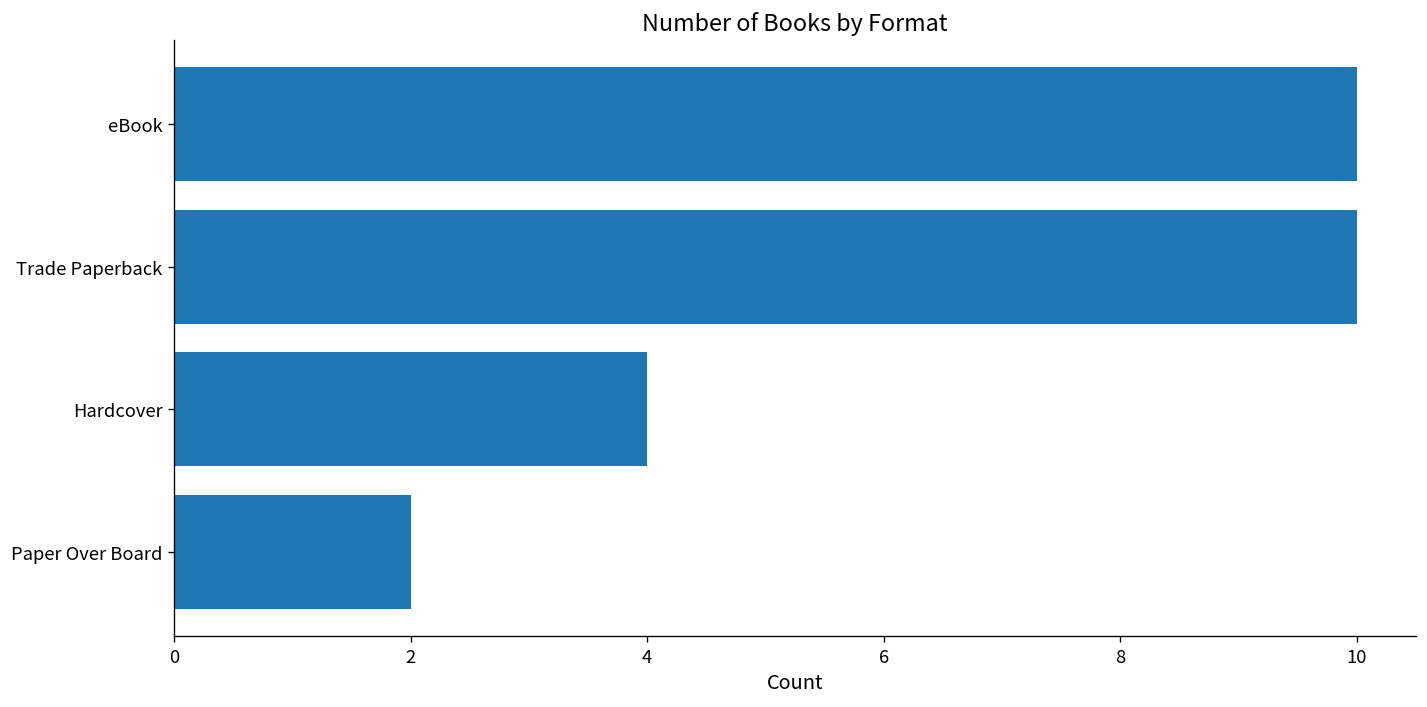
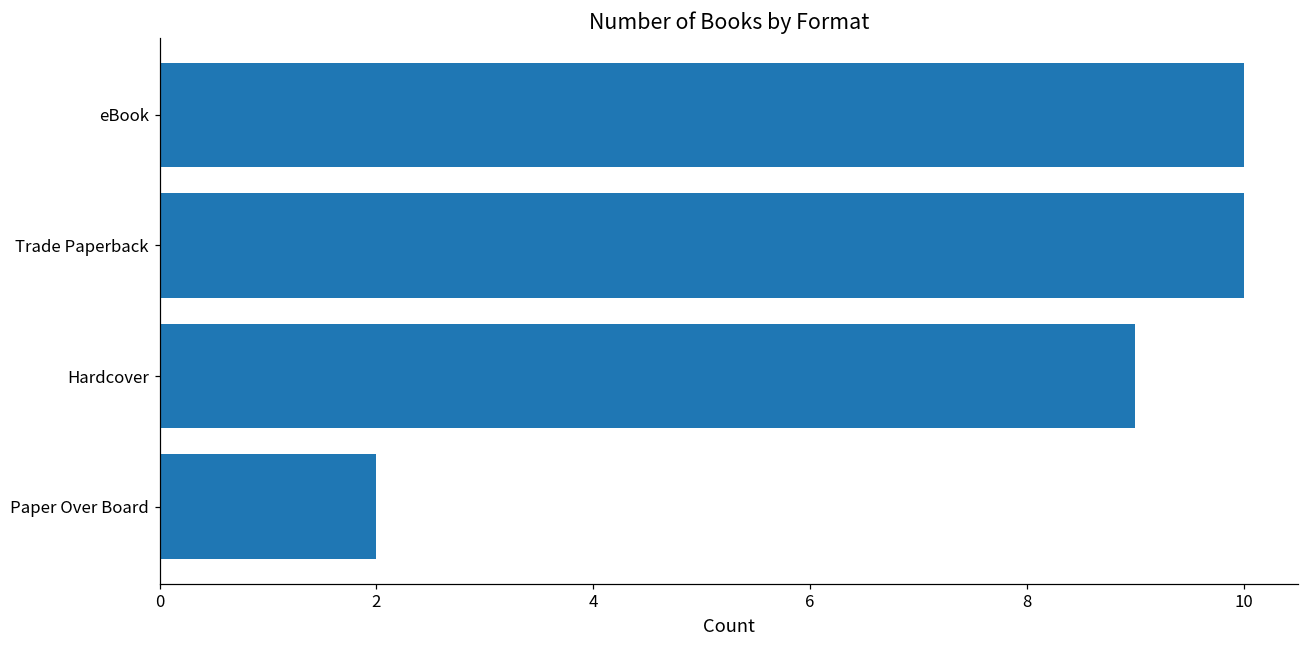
Hardcover: 4 -> 9
